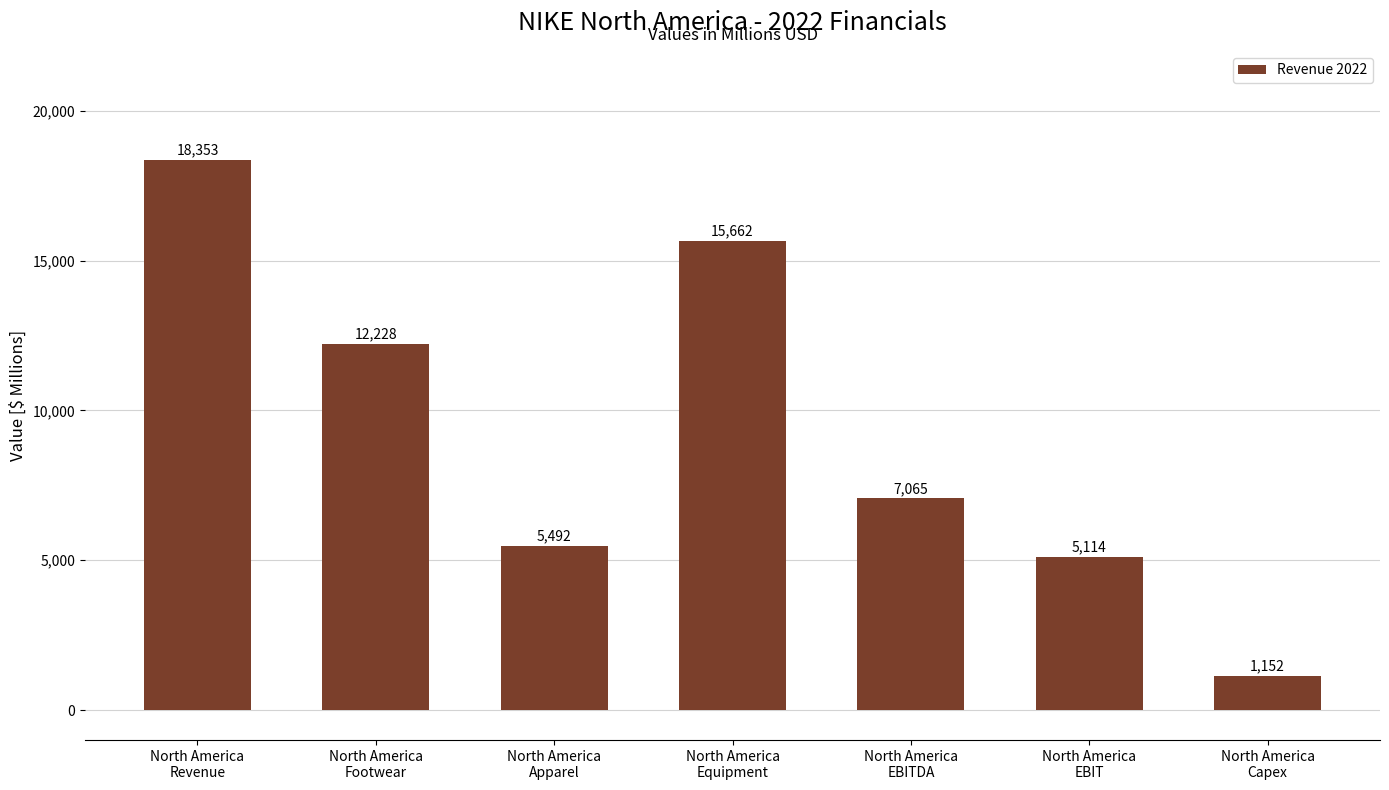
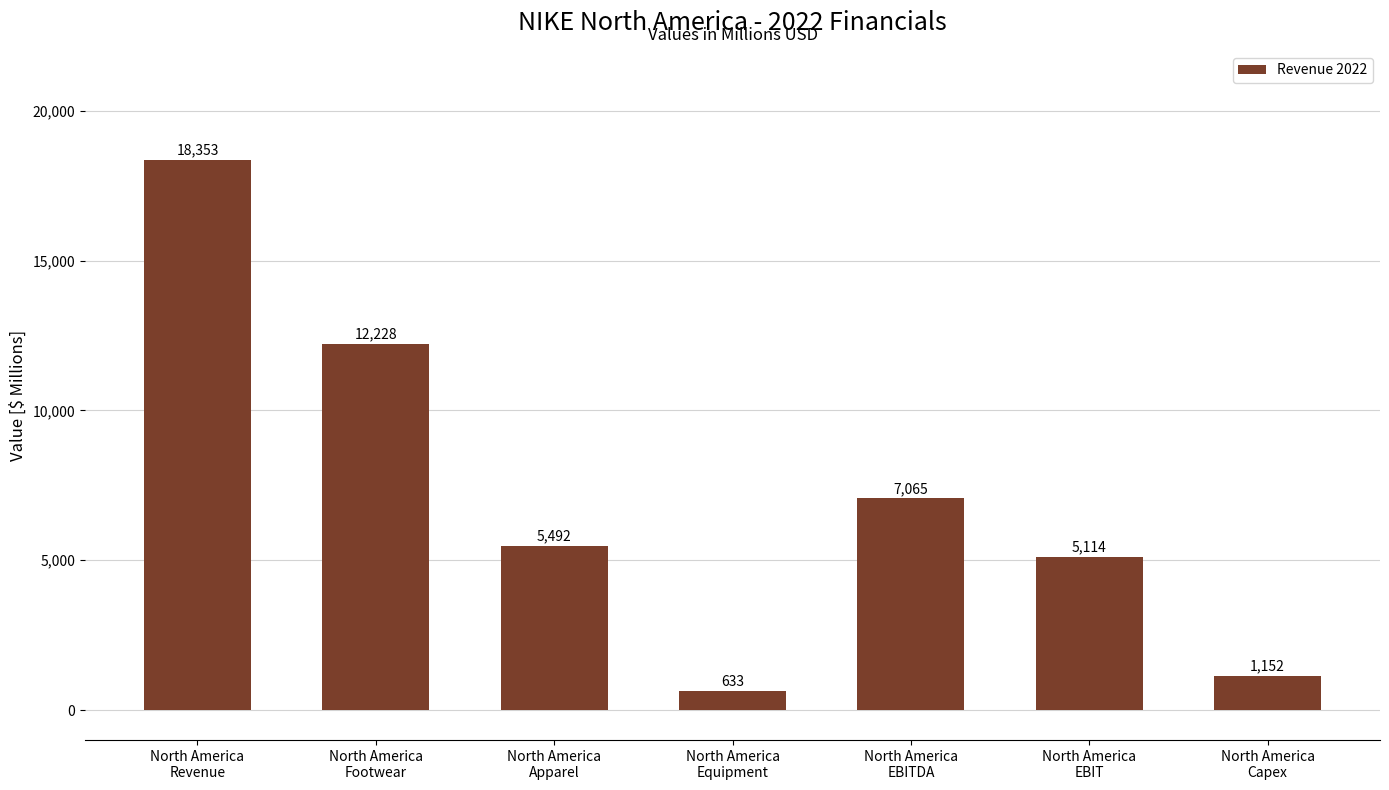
North America Equipment: 15,662 -> 633
